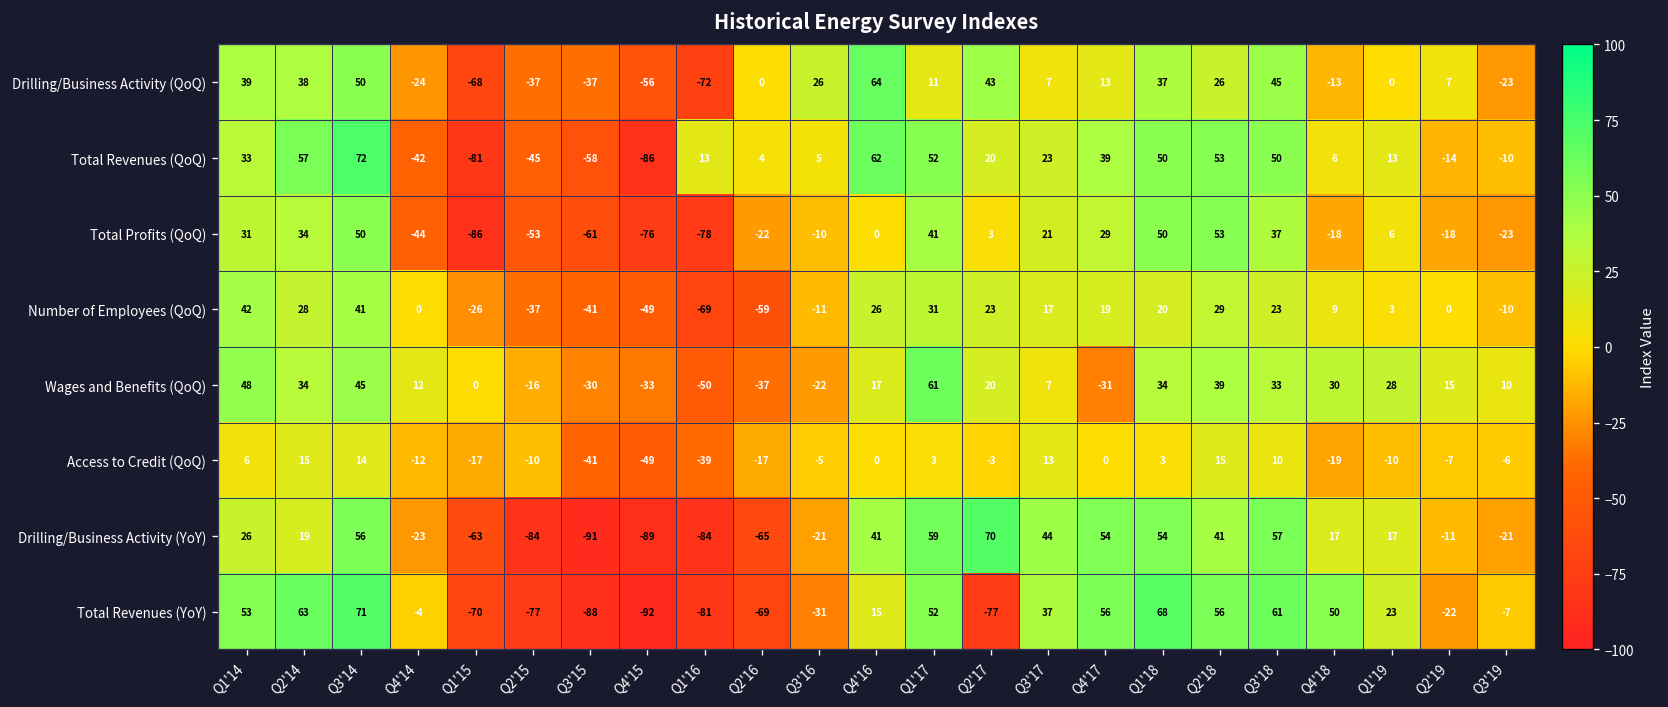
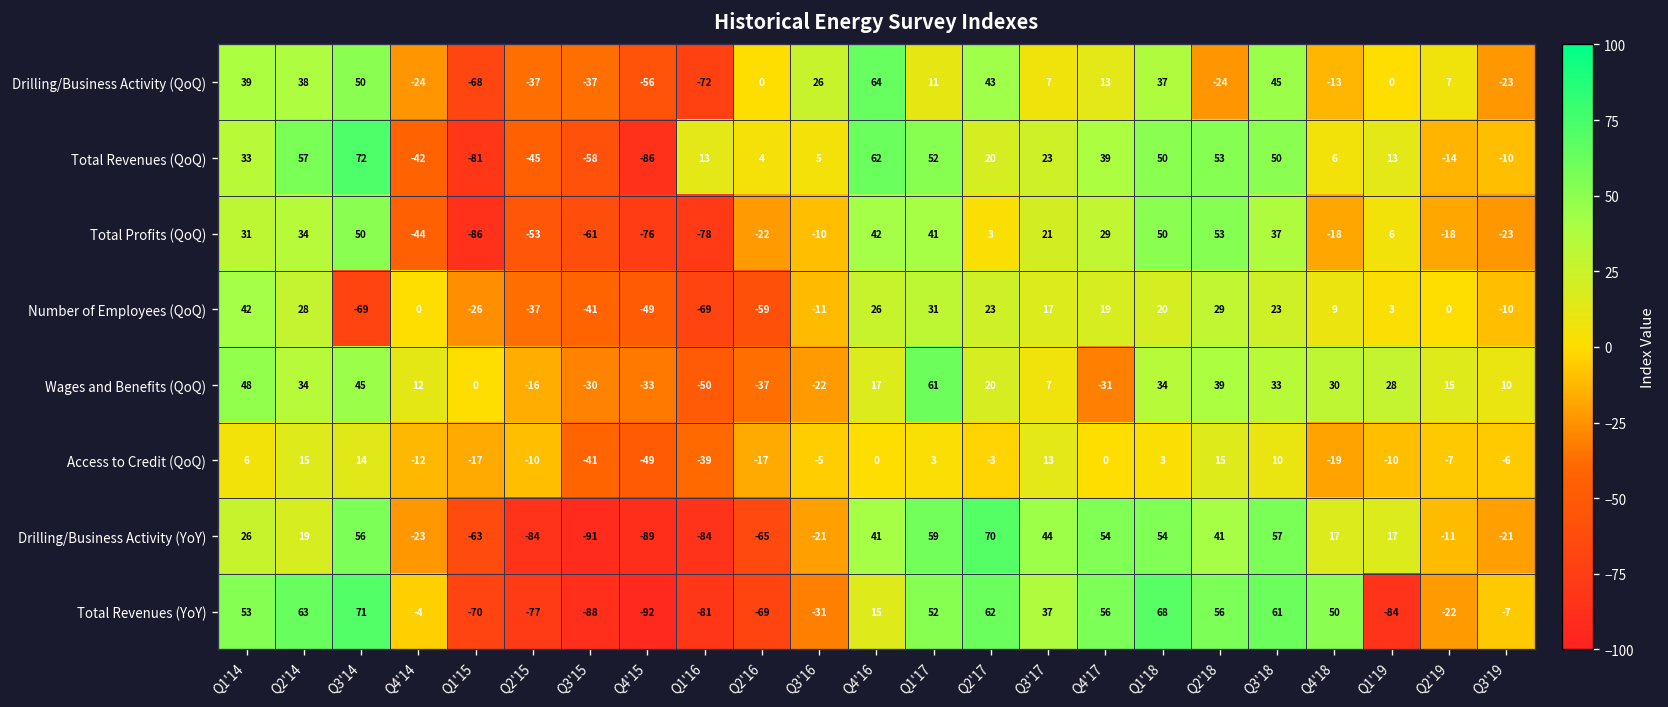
Drilling/Business Activity (QoQ), Q2'18: 26 -> -24
Total Profits (QoQ), Q4'16: 0 -> 42
Number of Employees (QoQ), Q3'14: 41 -> -69
Total Revenues (YoY), Q2'17: -77 -> 62
Total Revenues (YoY), Q1'19: 23 -> -84
